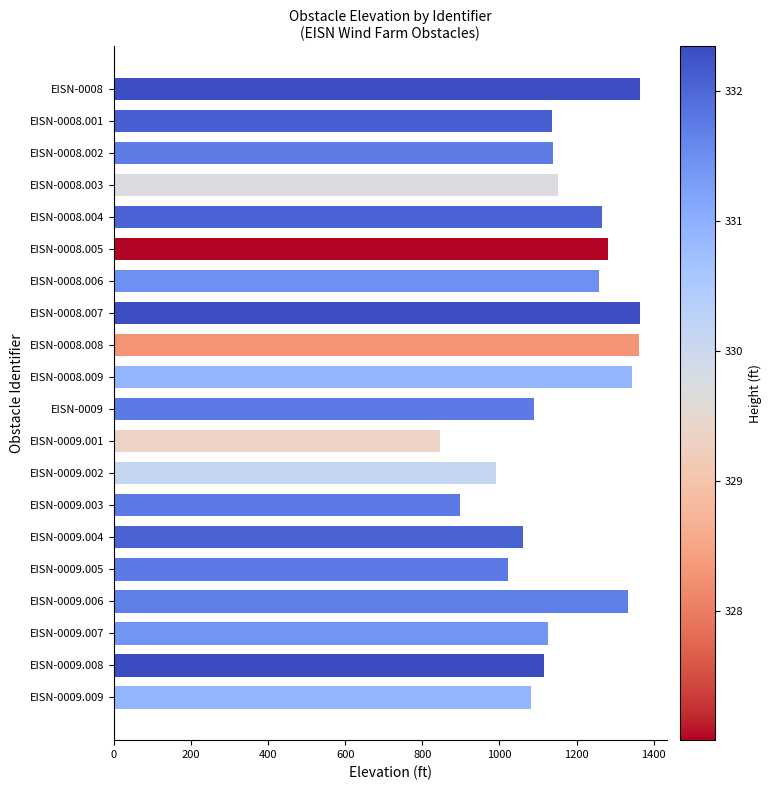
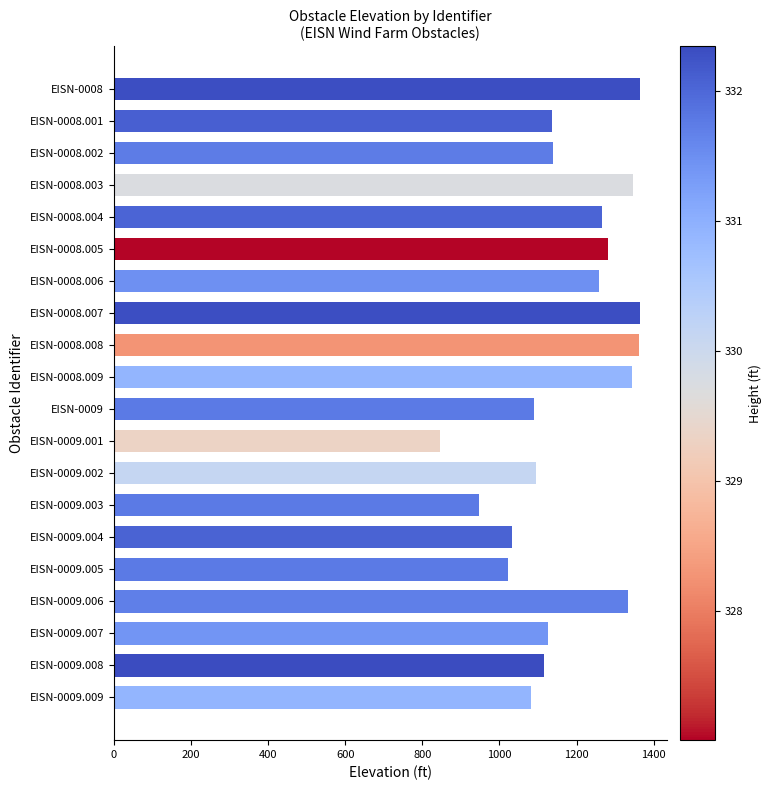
EISN-0008.003: 1150 -> 1350
EISN-0009.002: 990 -> 1090
EISN-0009.003: 900 -> 950
EISN-0009.004: 1060 -> 1030
